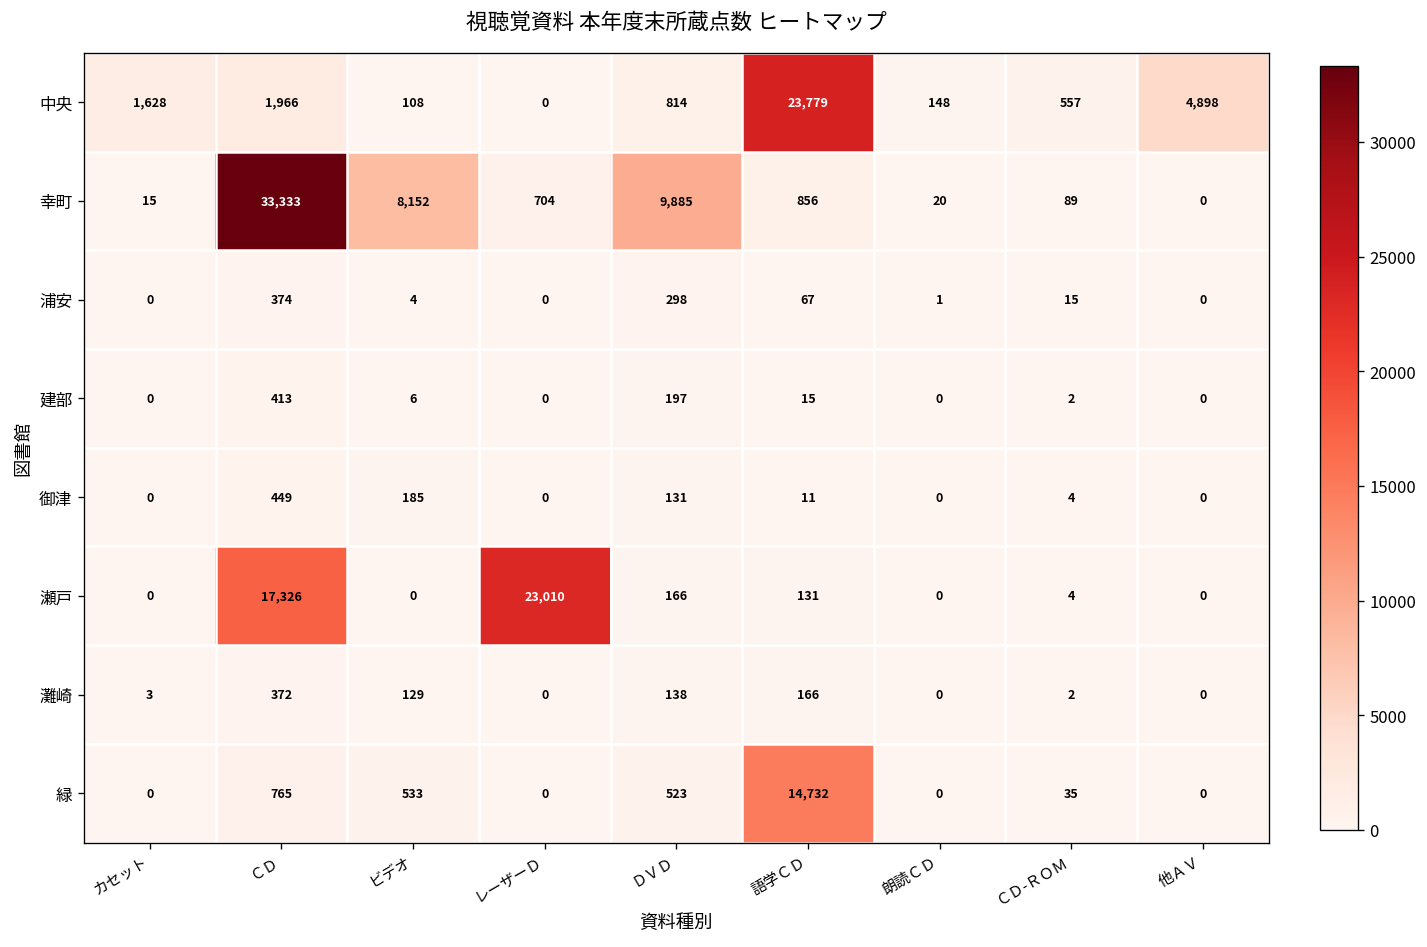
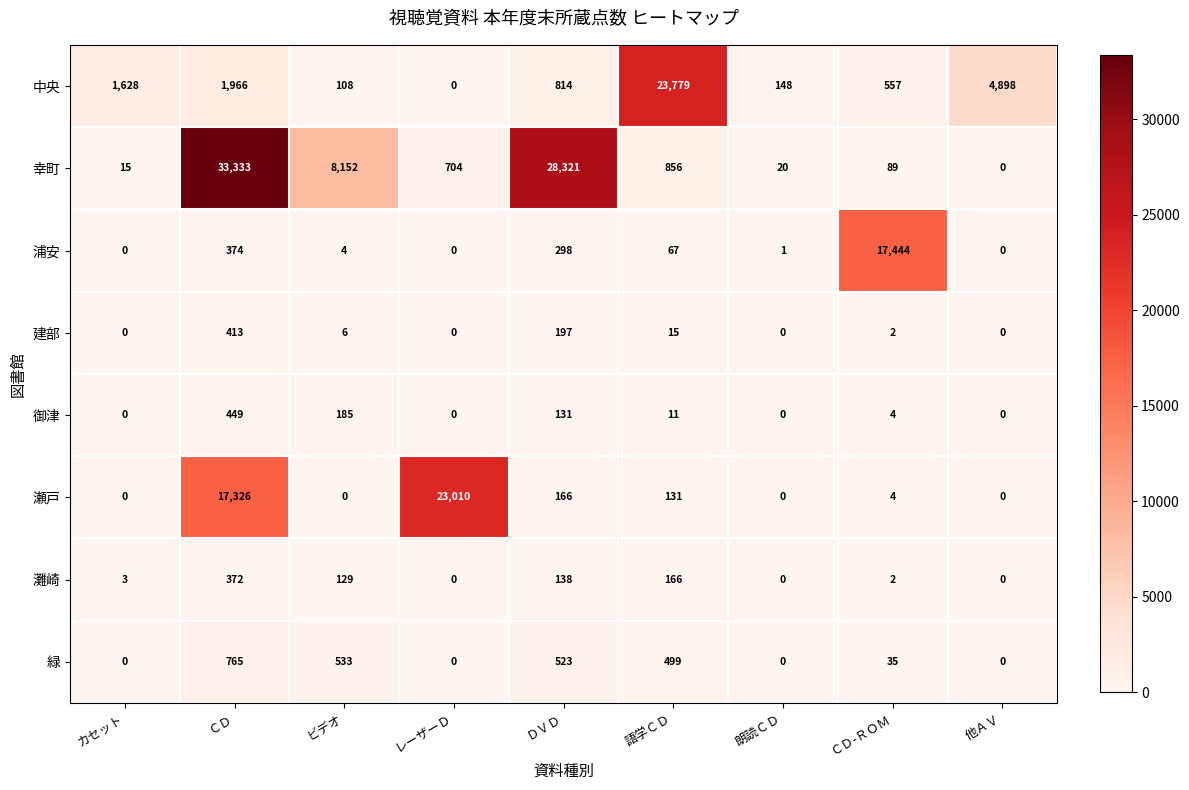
幸町, ＤＶＤ: 9,885 -> 28,321
浦安, ＣＤ-ＲＯＭ: 15 -> 17,444
緑, 語学ＣＤ: 14,732 -> 499
